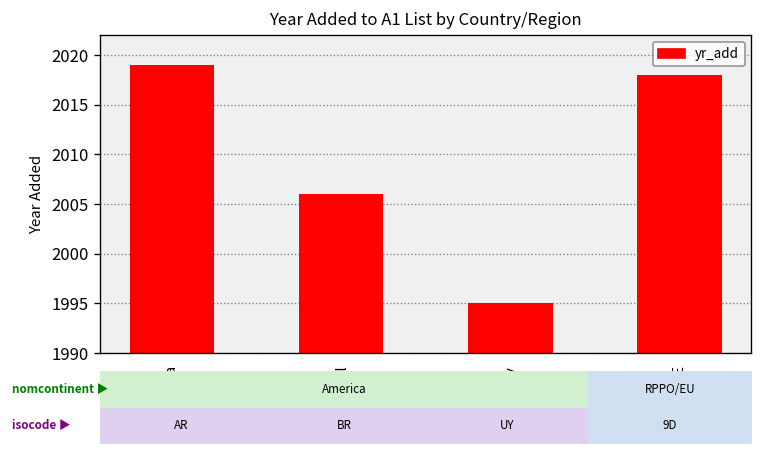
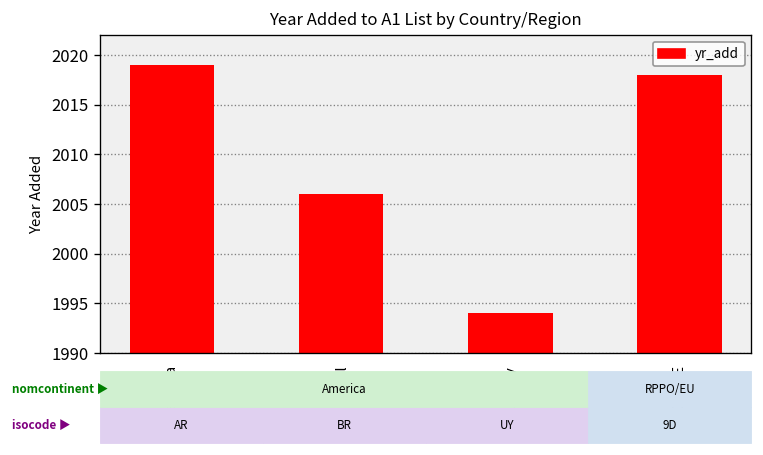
Uruguay: 1995 -> 1994
